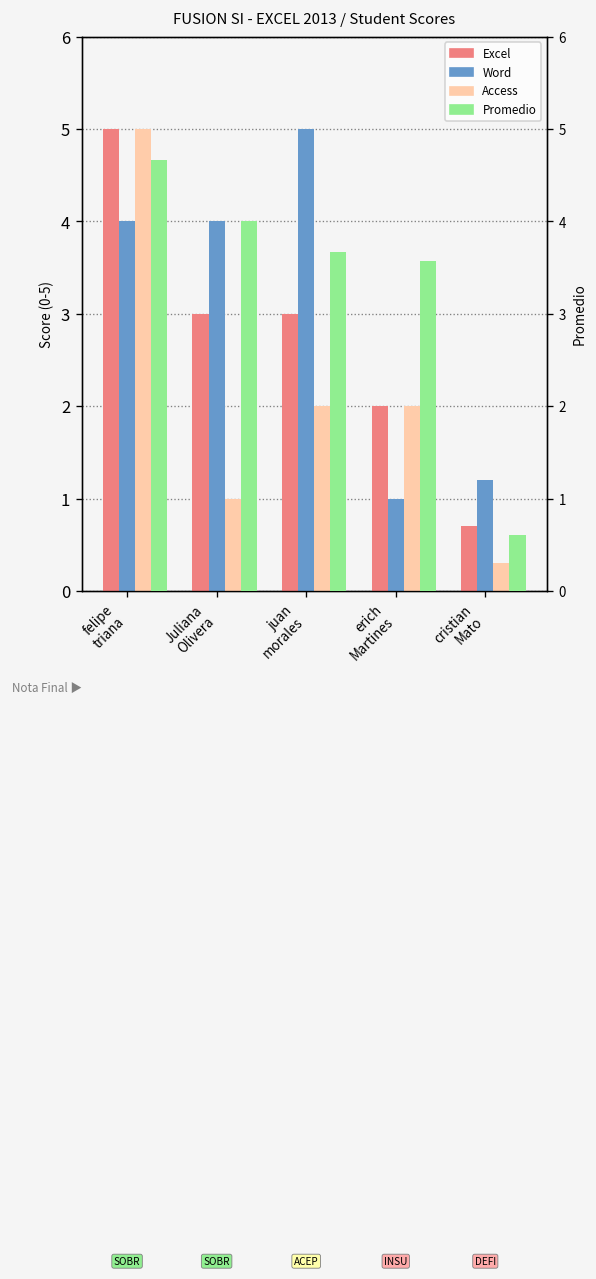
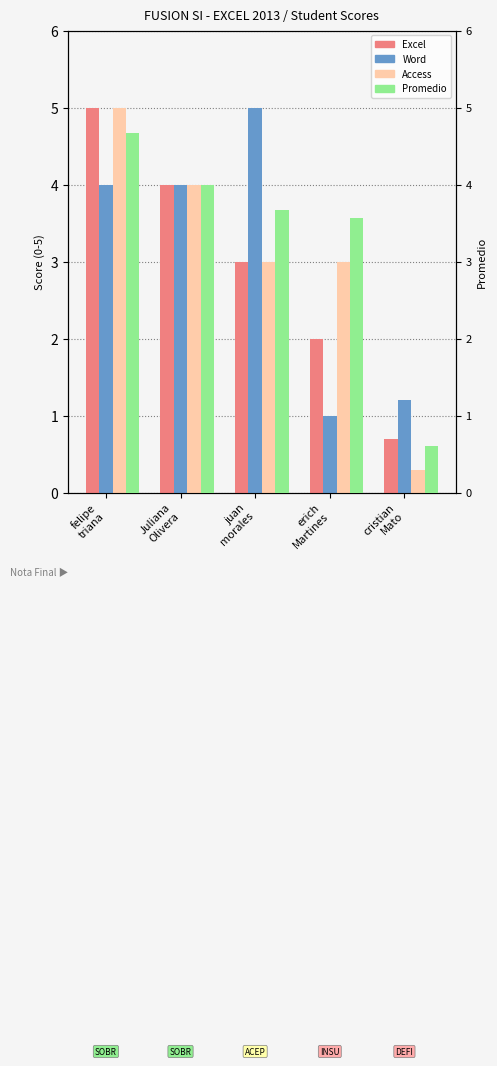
Excel, Juliana Olivera: 3 -> 4
Access, Juliana Olivera: 1 -> 4
Access, juan morales: 2 -> 3
Access, erich Martines: 2 -> 3
